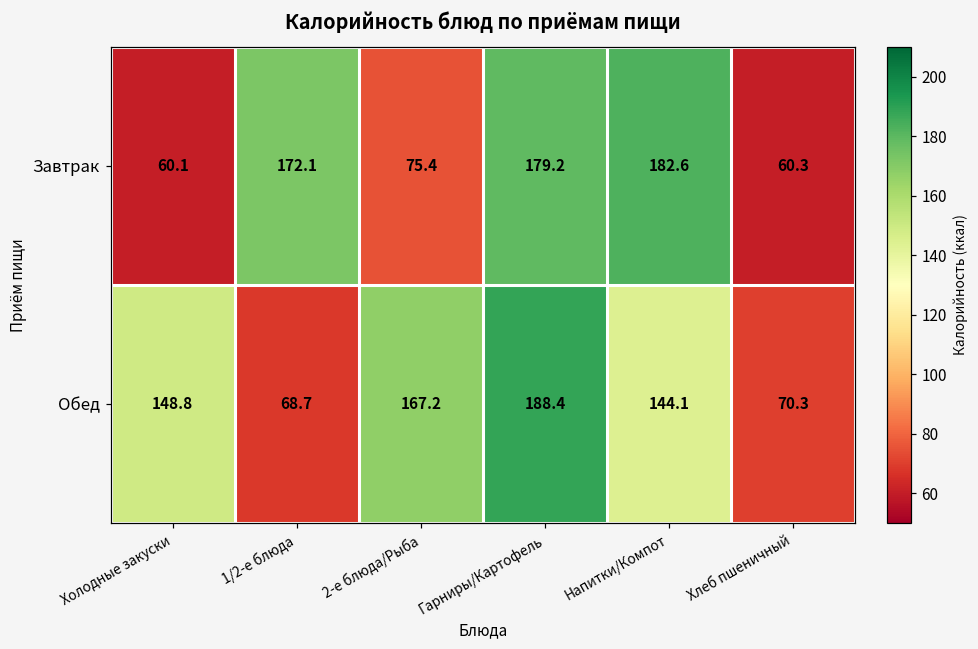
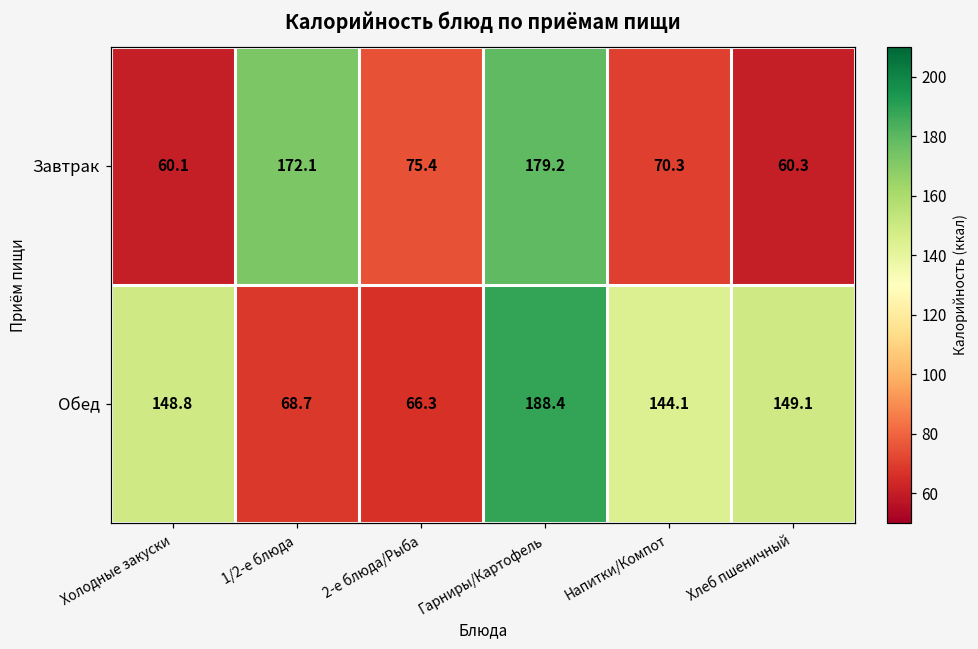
Завтрак, Напитки/Компот: 182.6 -> 70.3
Обед, 2-е блюда/Рыба: 167.2 -> 66.3
Обед, Хлеб пшеничный: 70.3 -> 149.1
